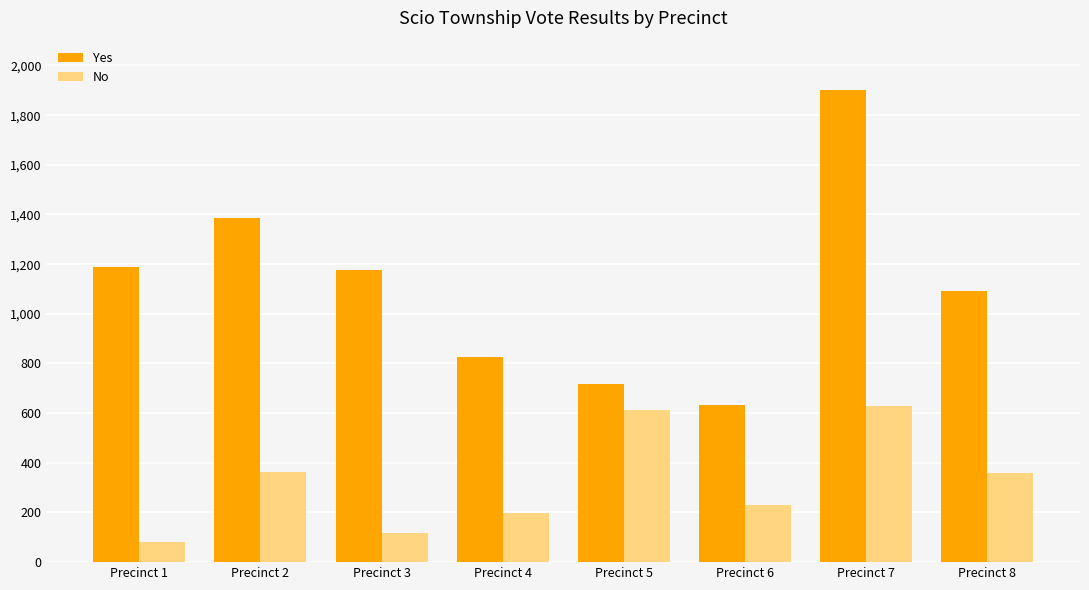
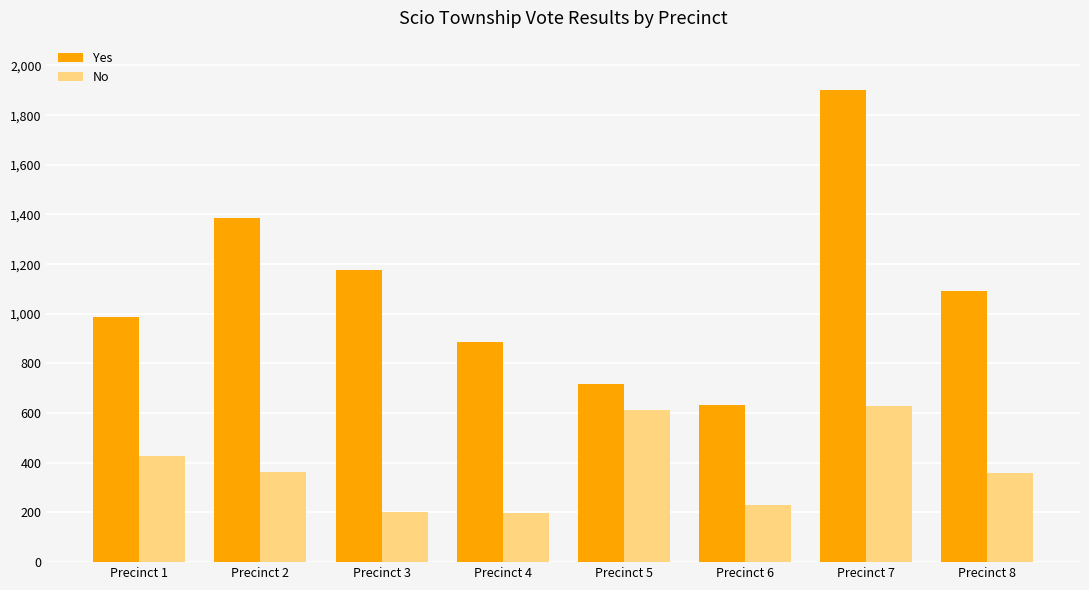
Yes, Precinct 1: 1,190 -> 990
No, Precinct 1: 80 -> 430
No, Precinct 3: 120 -> 200
Yes, Precinct 4: 830 -> 890
